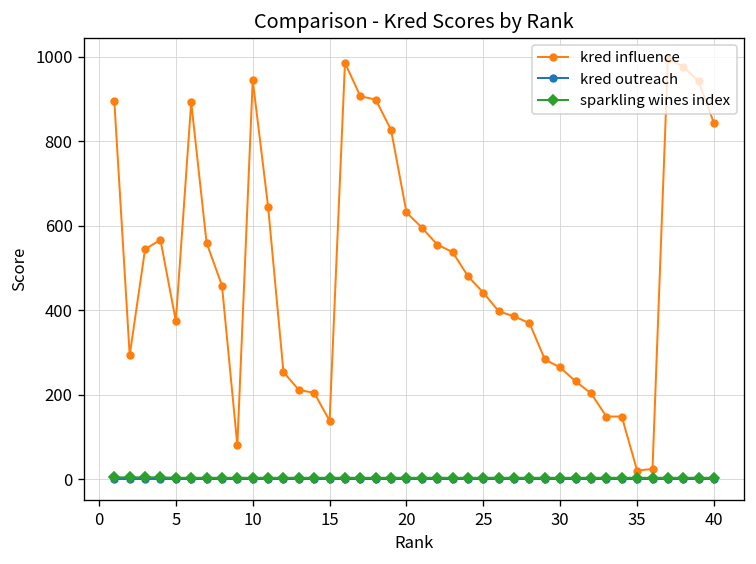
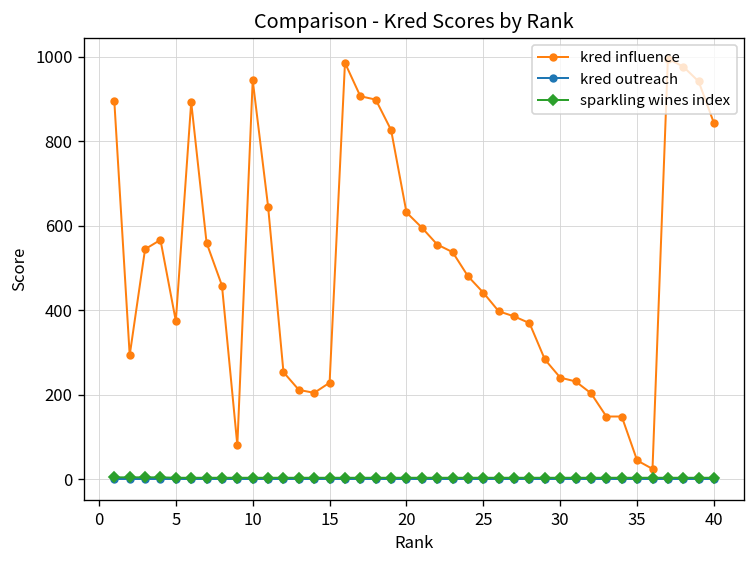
kred influence, 15: 140 -> 230
kred influence, 30: 260 -> 240
kred influence, 35: 20 -> 40
